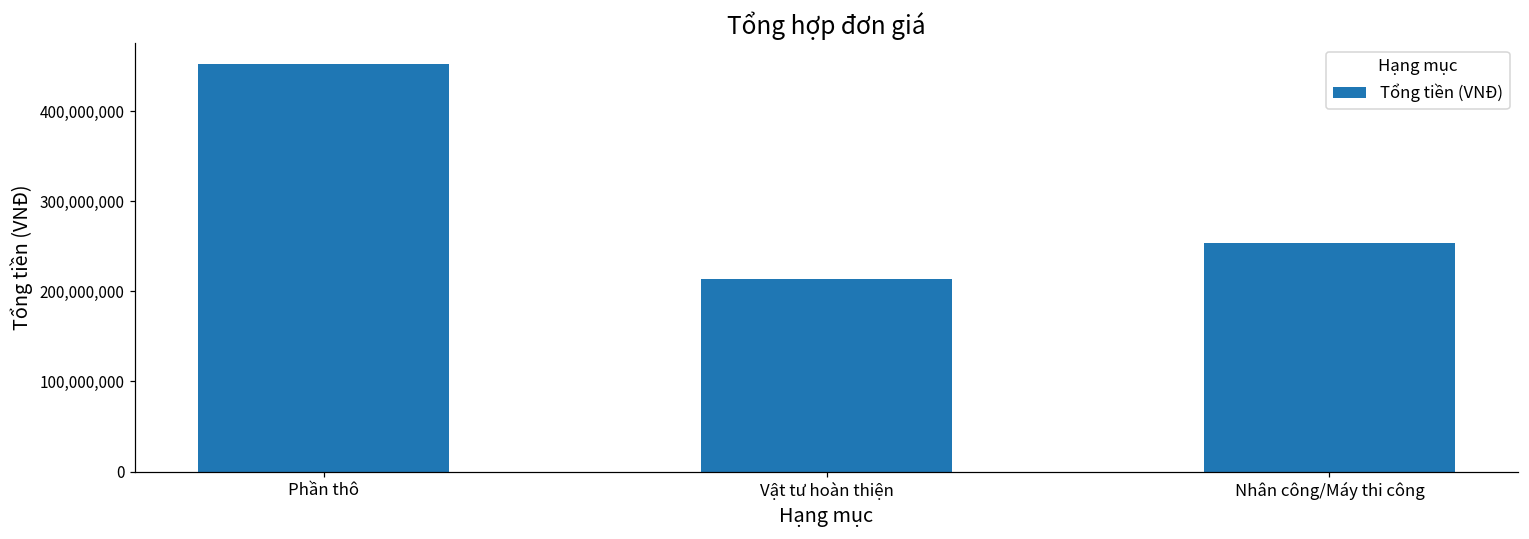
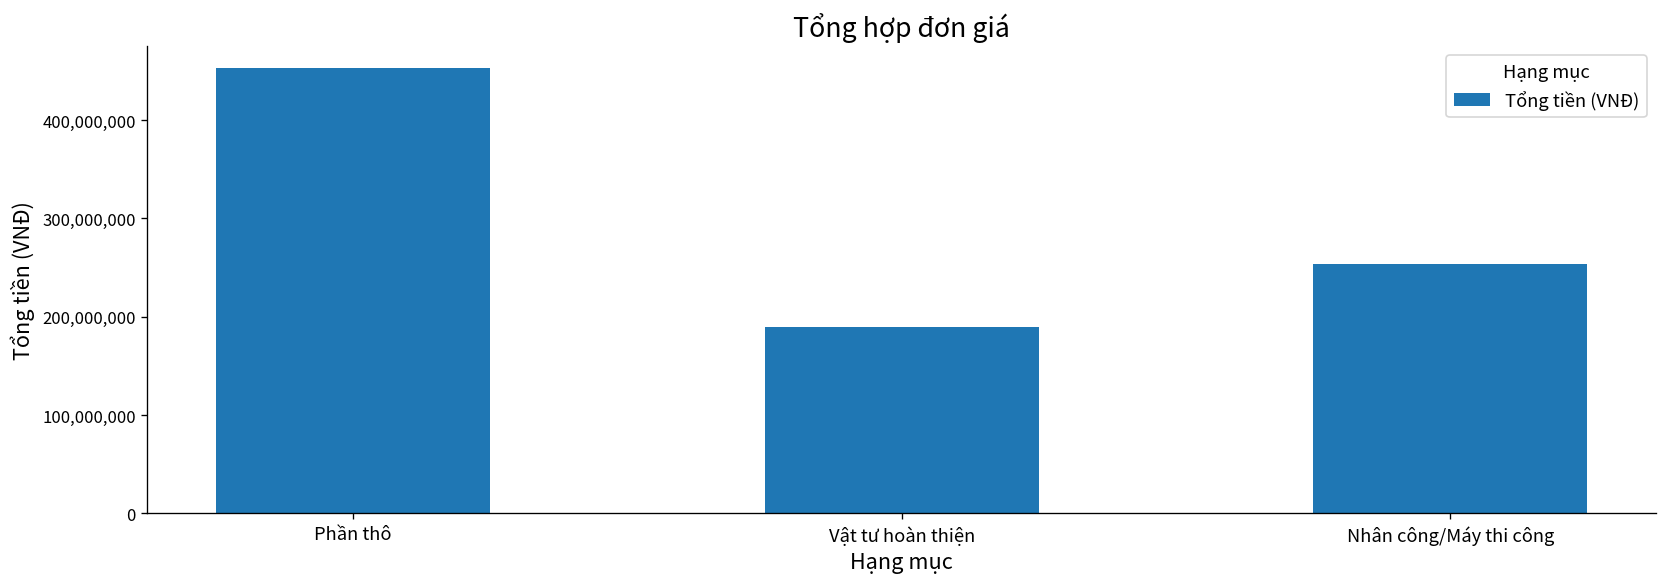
Vật tư hoàn thiện: 210,000,000 -> 190,000,000
